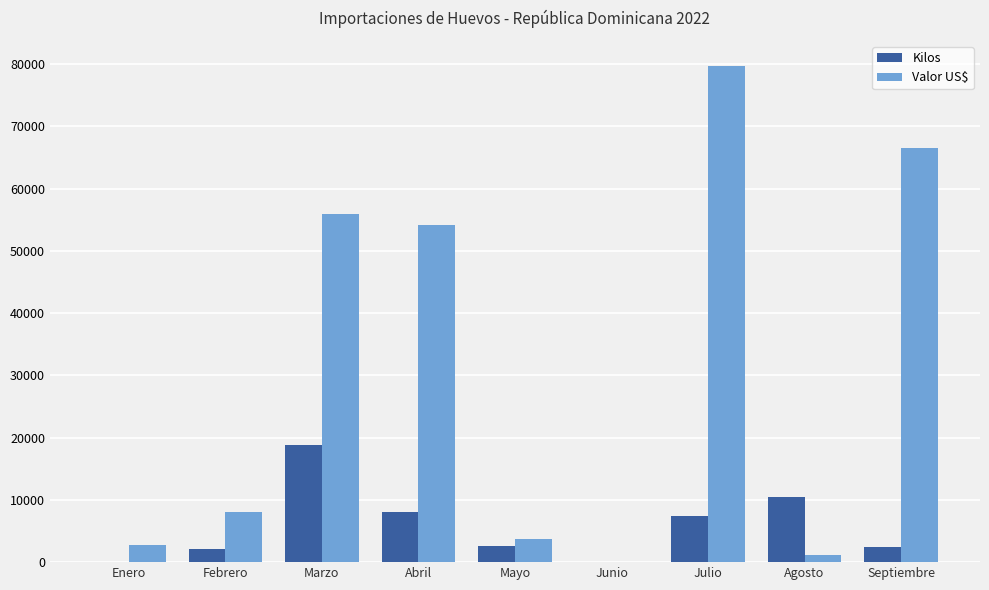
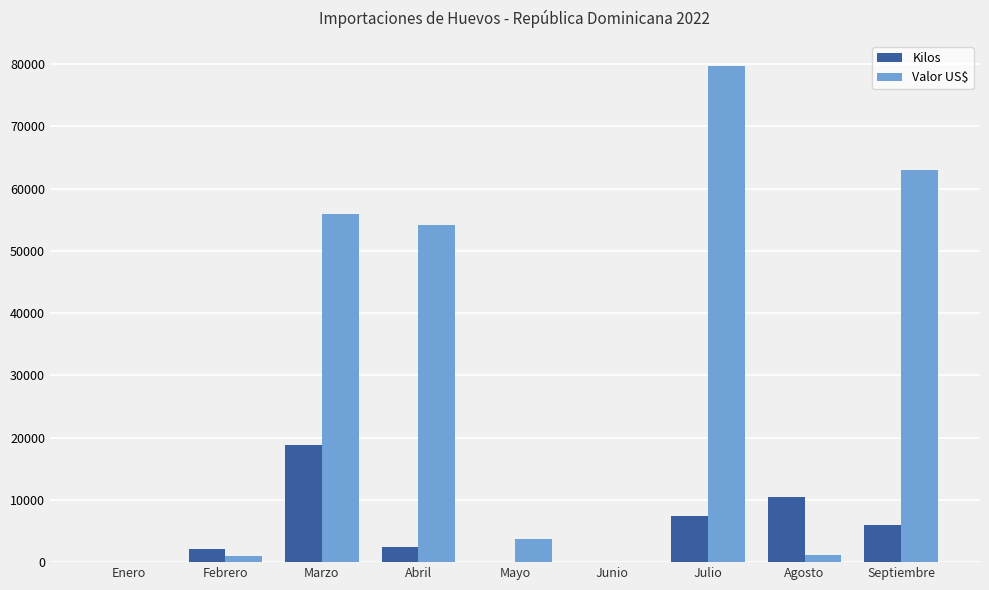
Valor US$, Enero: 3000 -> 0
Valor US$, Febrero: 8000 -> 1000
Kilos, Abril: 8000 -> 2000
Kilos, Mayo: 3000 -> 0
Kilos, Septiembre: 2000 -> 6000
Valor US$, Septiembre: 67000 -> 63000
